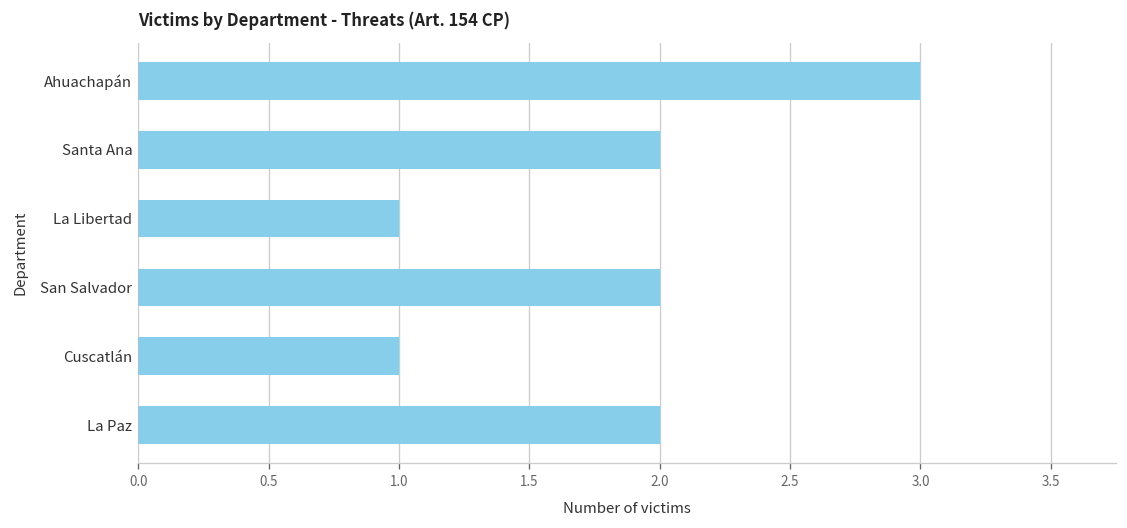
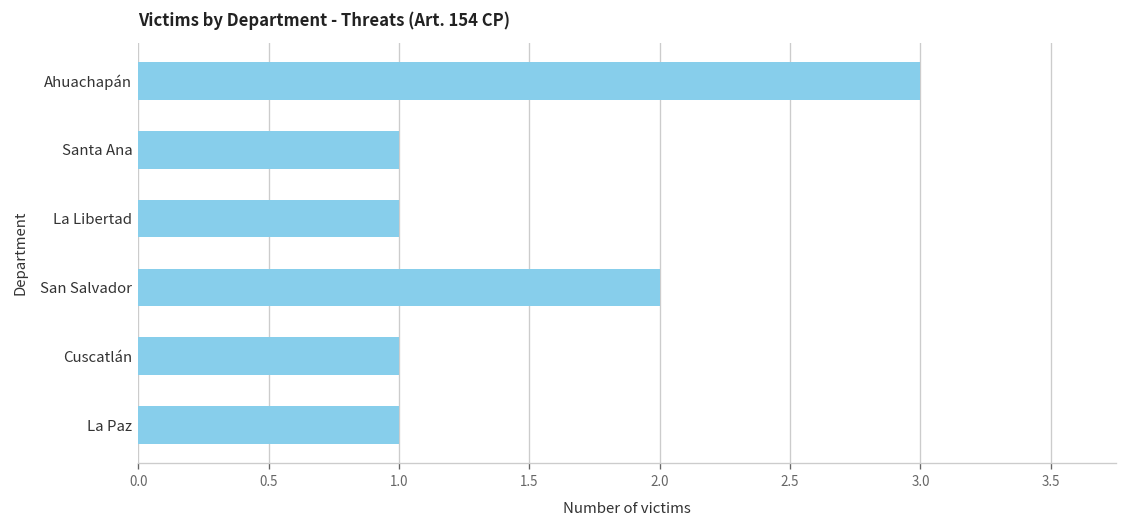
Santa Ana: 2 -> 1
La Paz: 2 -> 1
